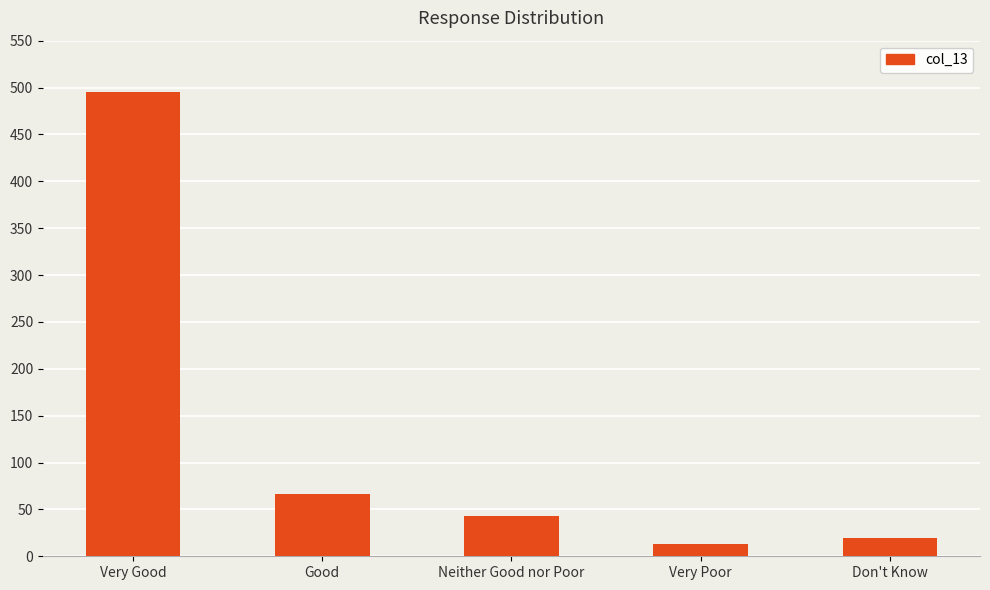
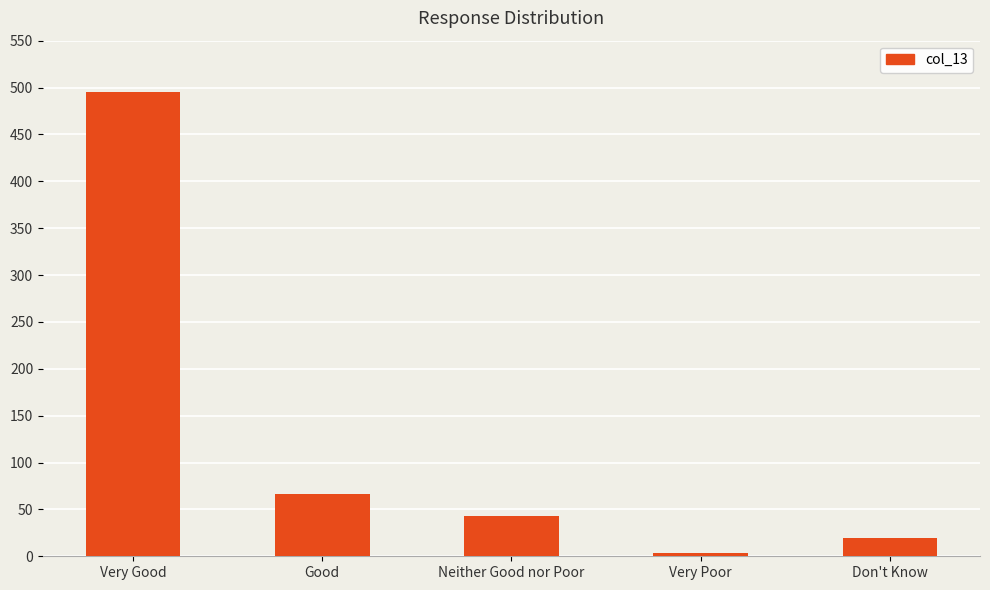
Very Poor: 10 -> 0
